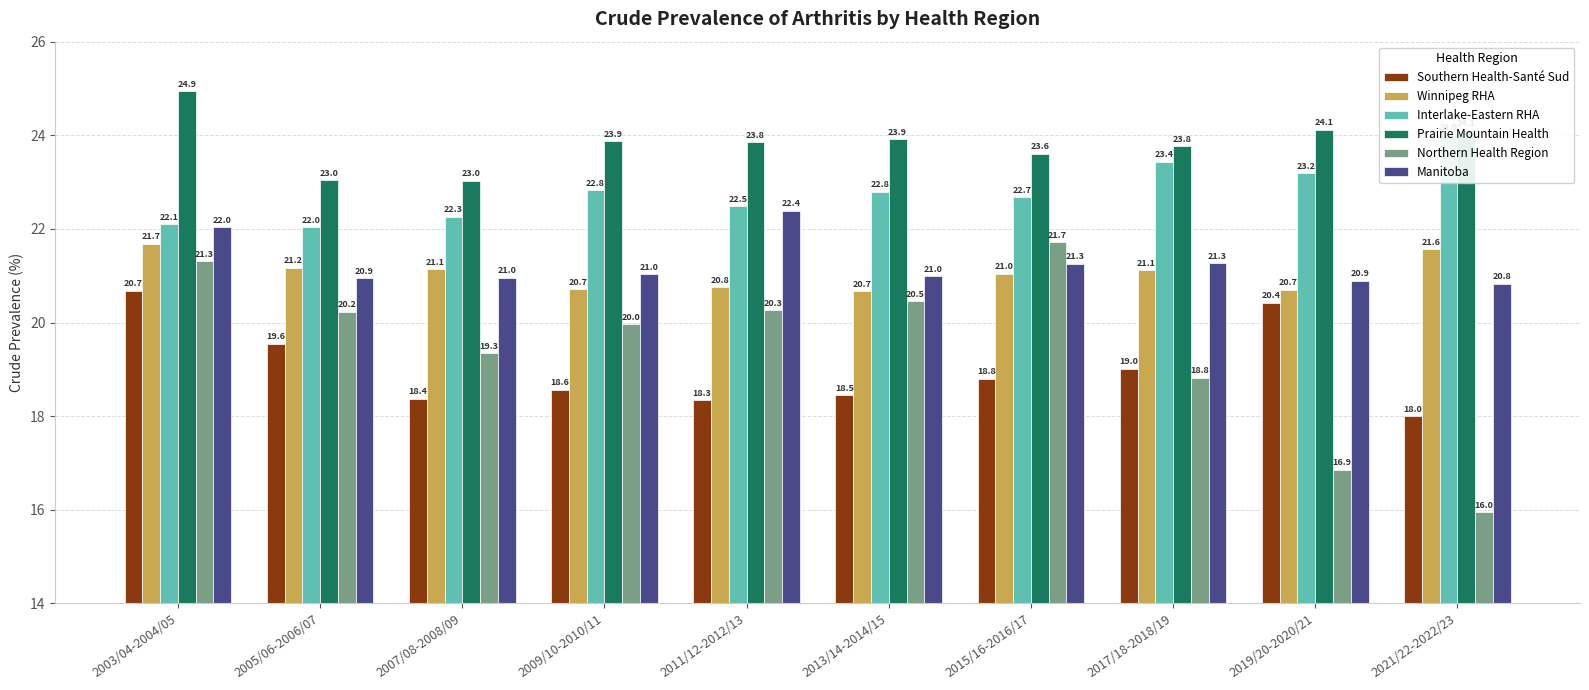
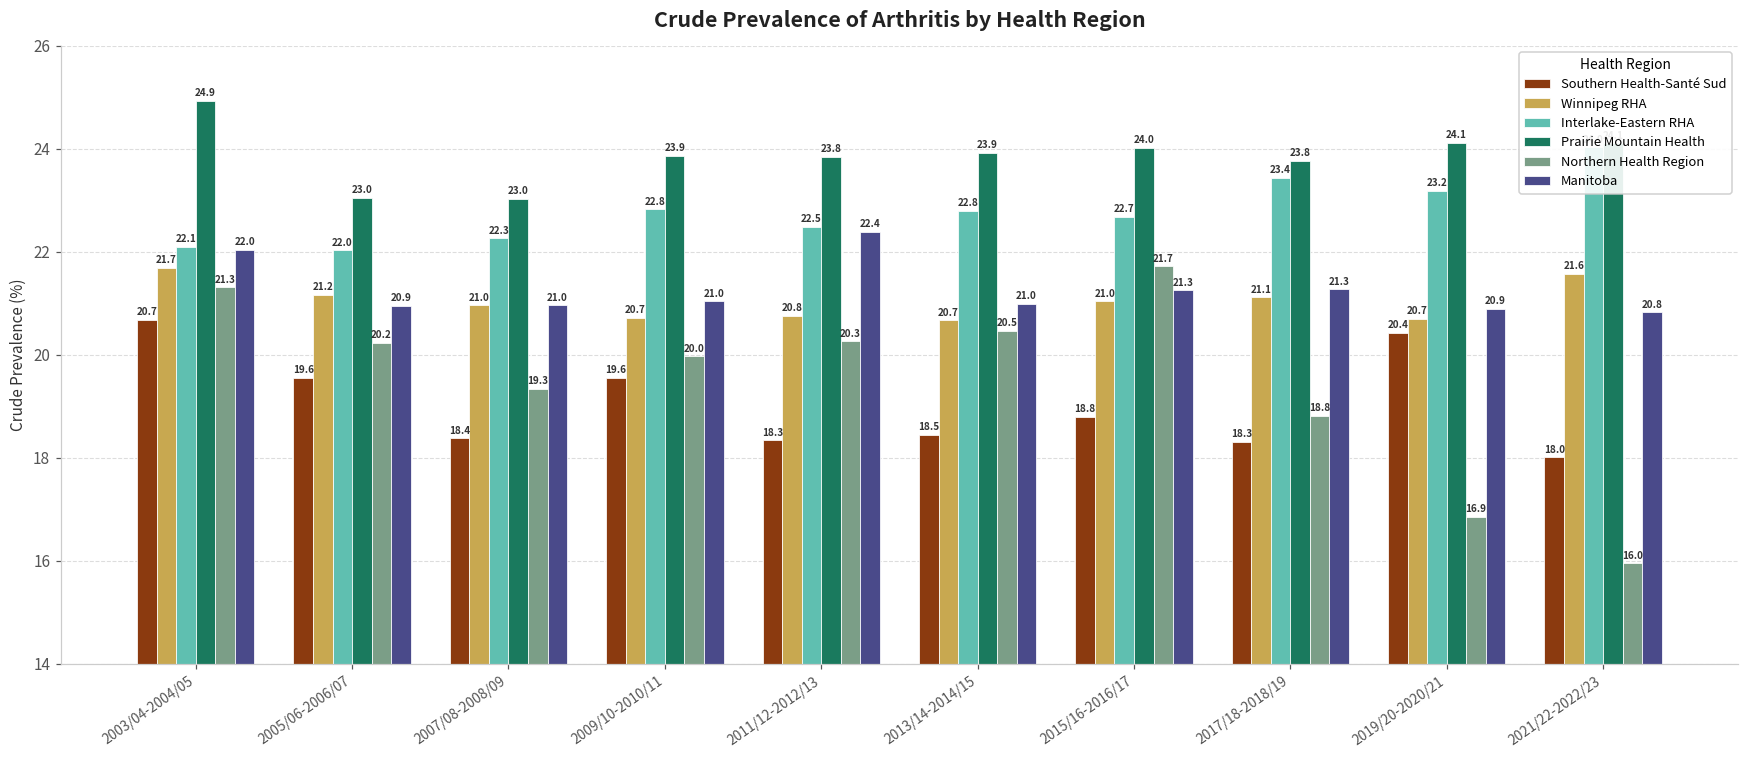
Winnipeg RHA, 2007/08-2008/09: 21.1 -> 21.0
Southern Health-Santé Sud, 2009/10-2010/11: 18.6 -> 19.6
Prairie Mountain Health, 2015/16-2016/17: 23.6 -> 24.0
Southern Health-Santé Sud, 2017/18-2018/19: 19.0 -> 18.3
